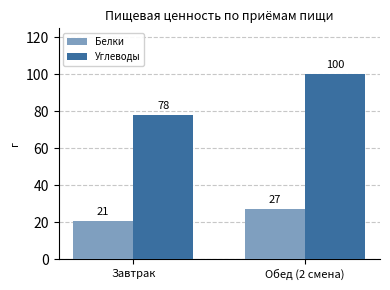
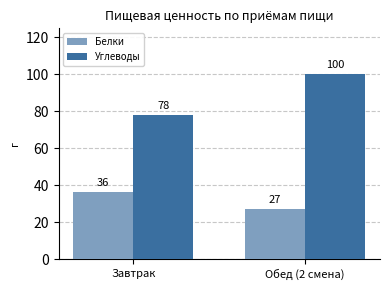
Белки, Завтрак: 21 -> 36
